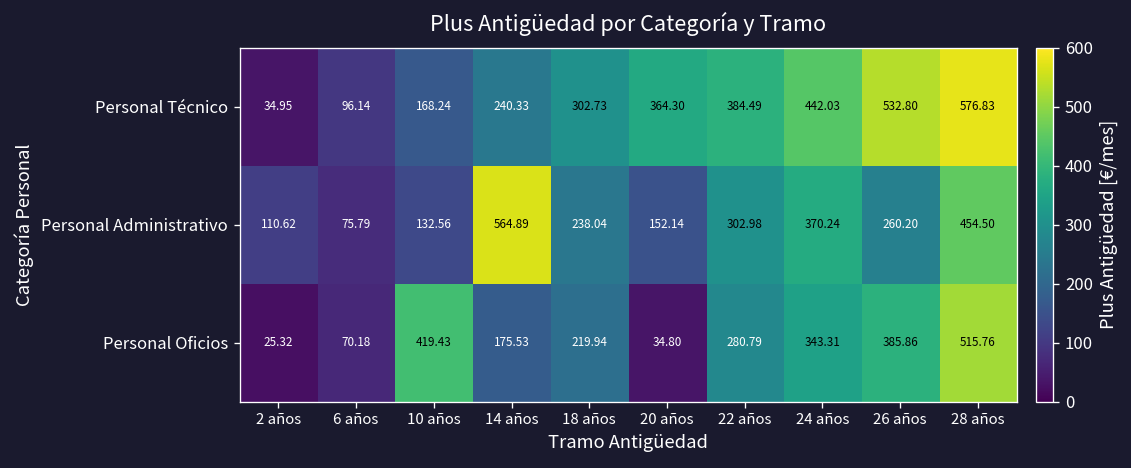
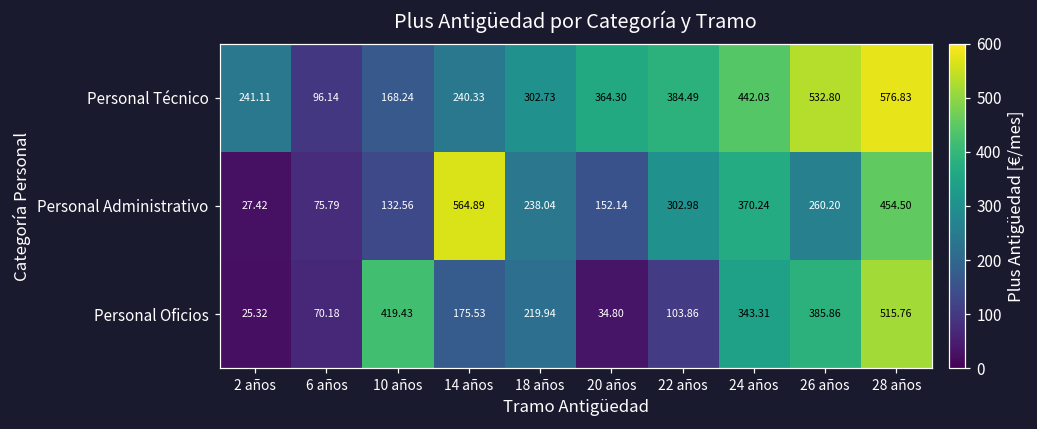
Personal Técnico, 2 años: 34.95 -> 241.11
Personal Administrativo, 2 años: 110.62 -> 27.42
Personal Oficios, 22 años: 280.79 -> 103.86
